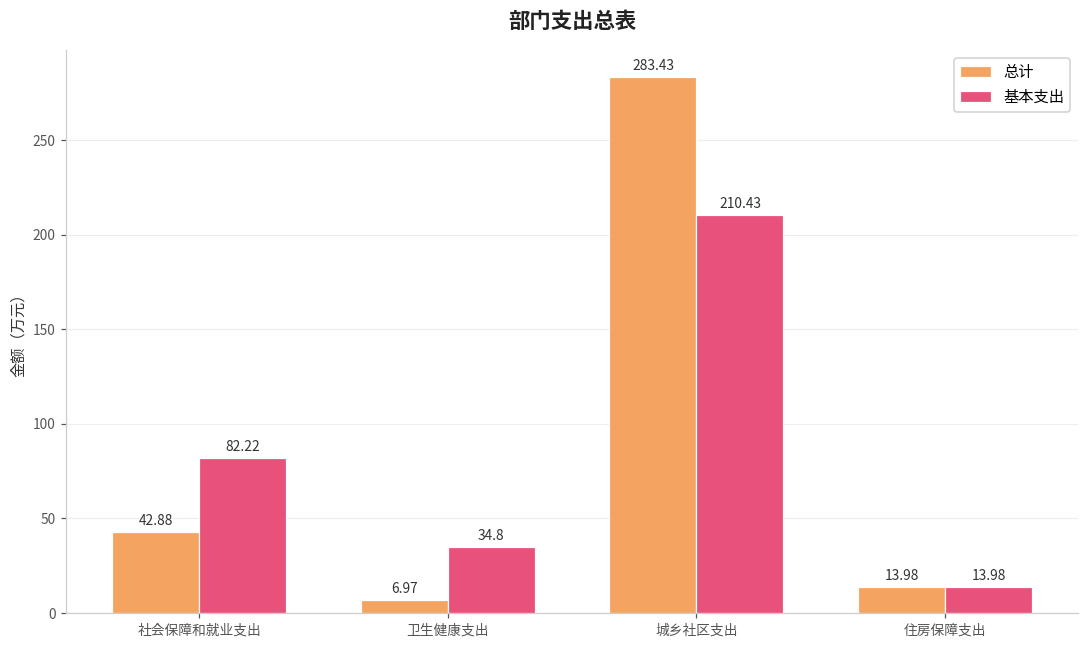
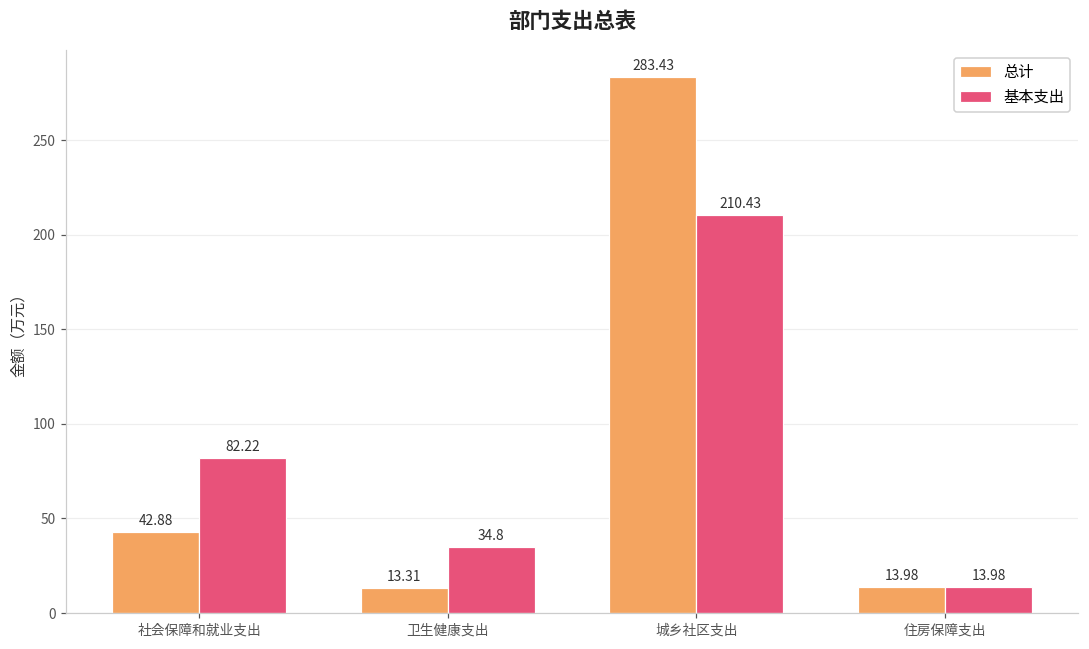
总计, 卫生健康支出: 6.97 -> 13.31
